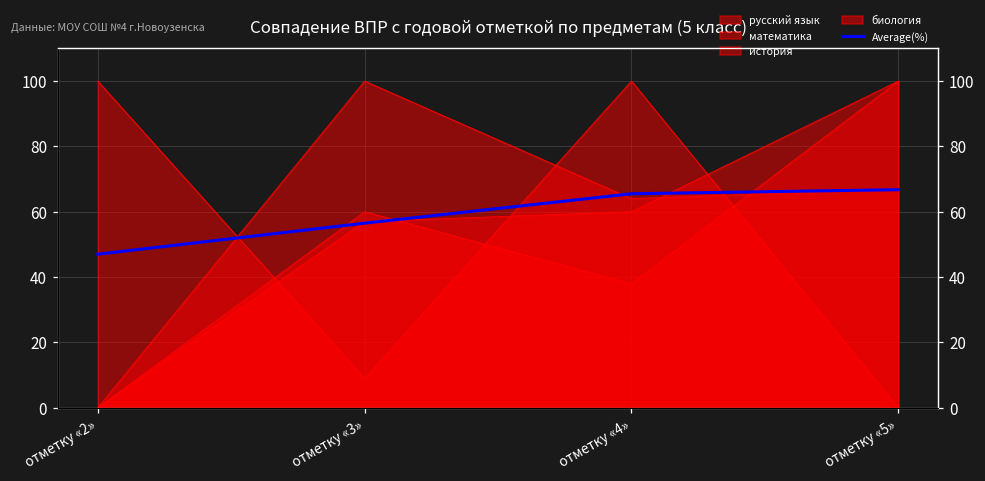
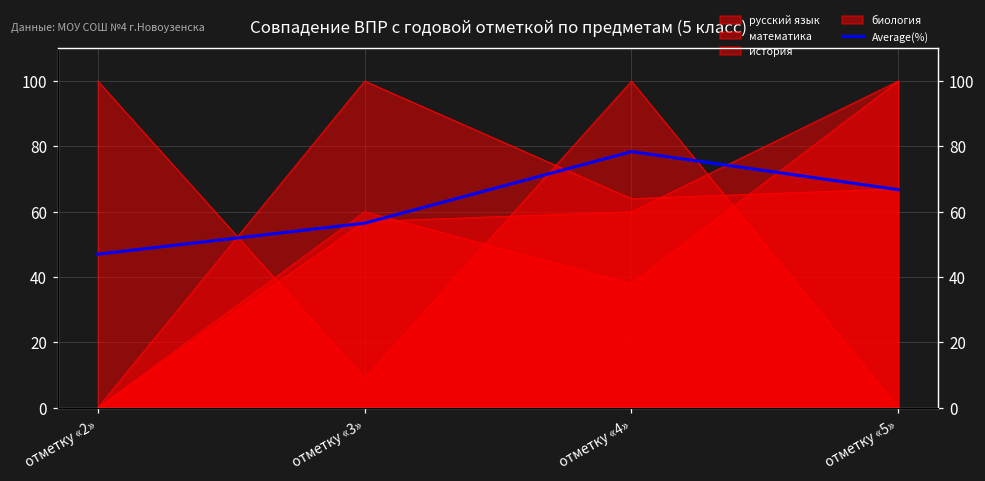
Average(%), отметку «4»: 66 -> 78
